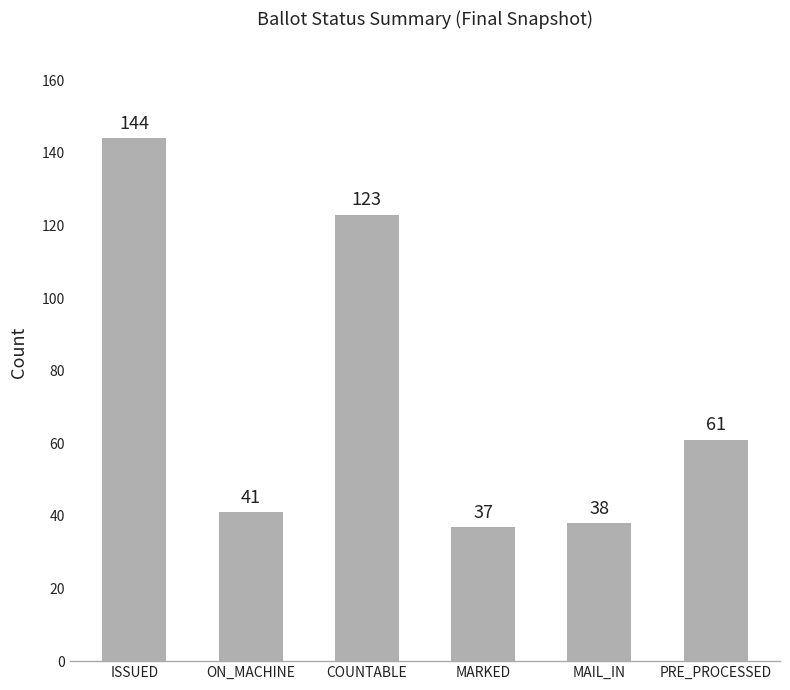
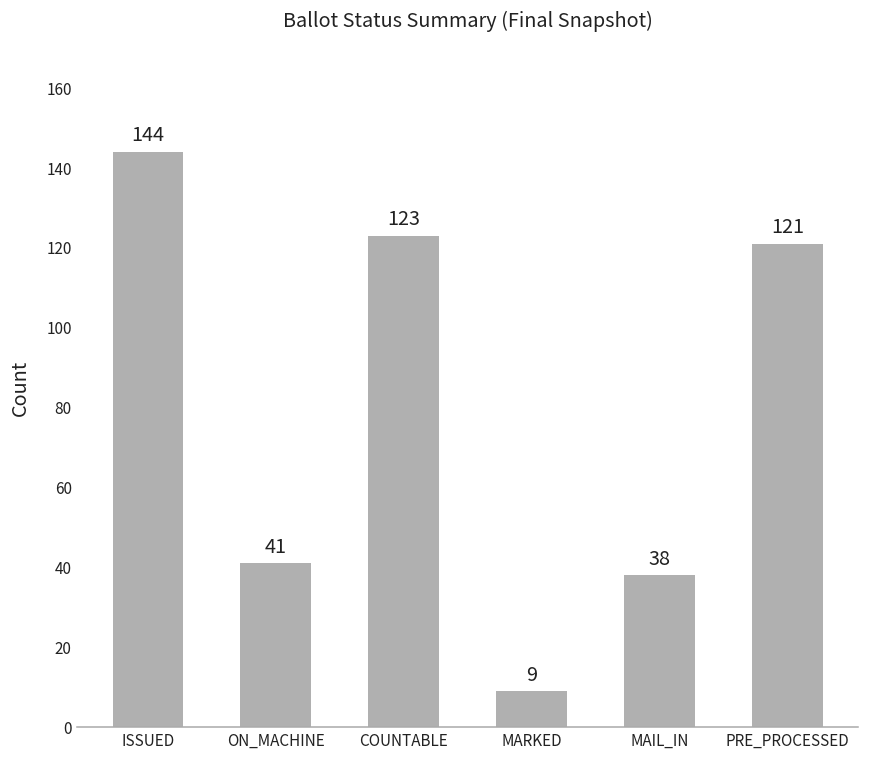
MARKED: 37 -> 9
PRE_PROCESSED: 61 -> 121
